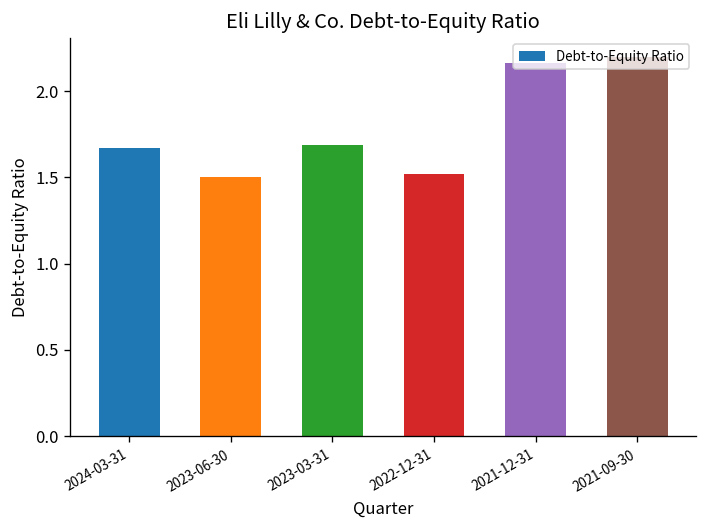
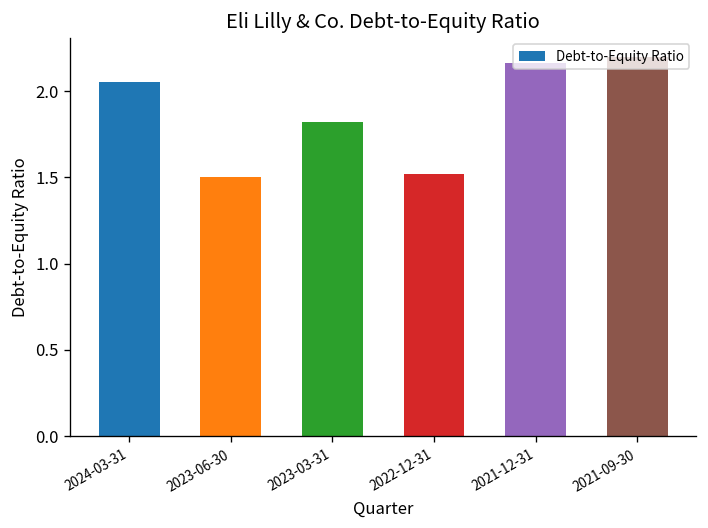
2024-03-31: 1.67 -> 2.05
2023-03-31: 1.69 -> 1.82
